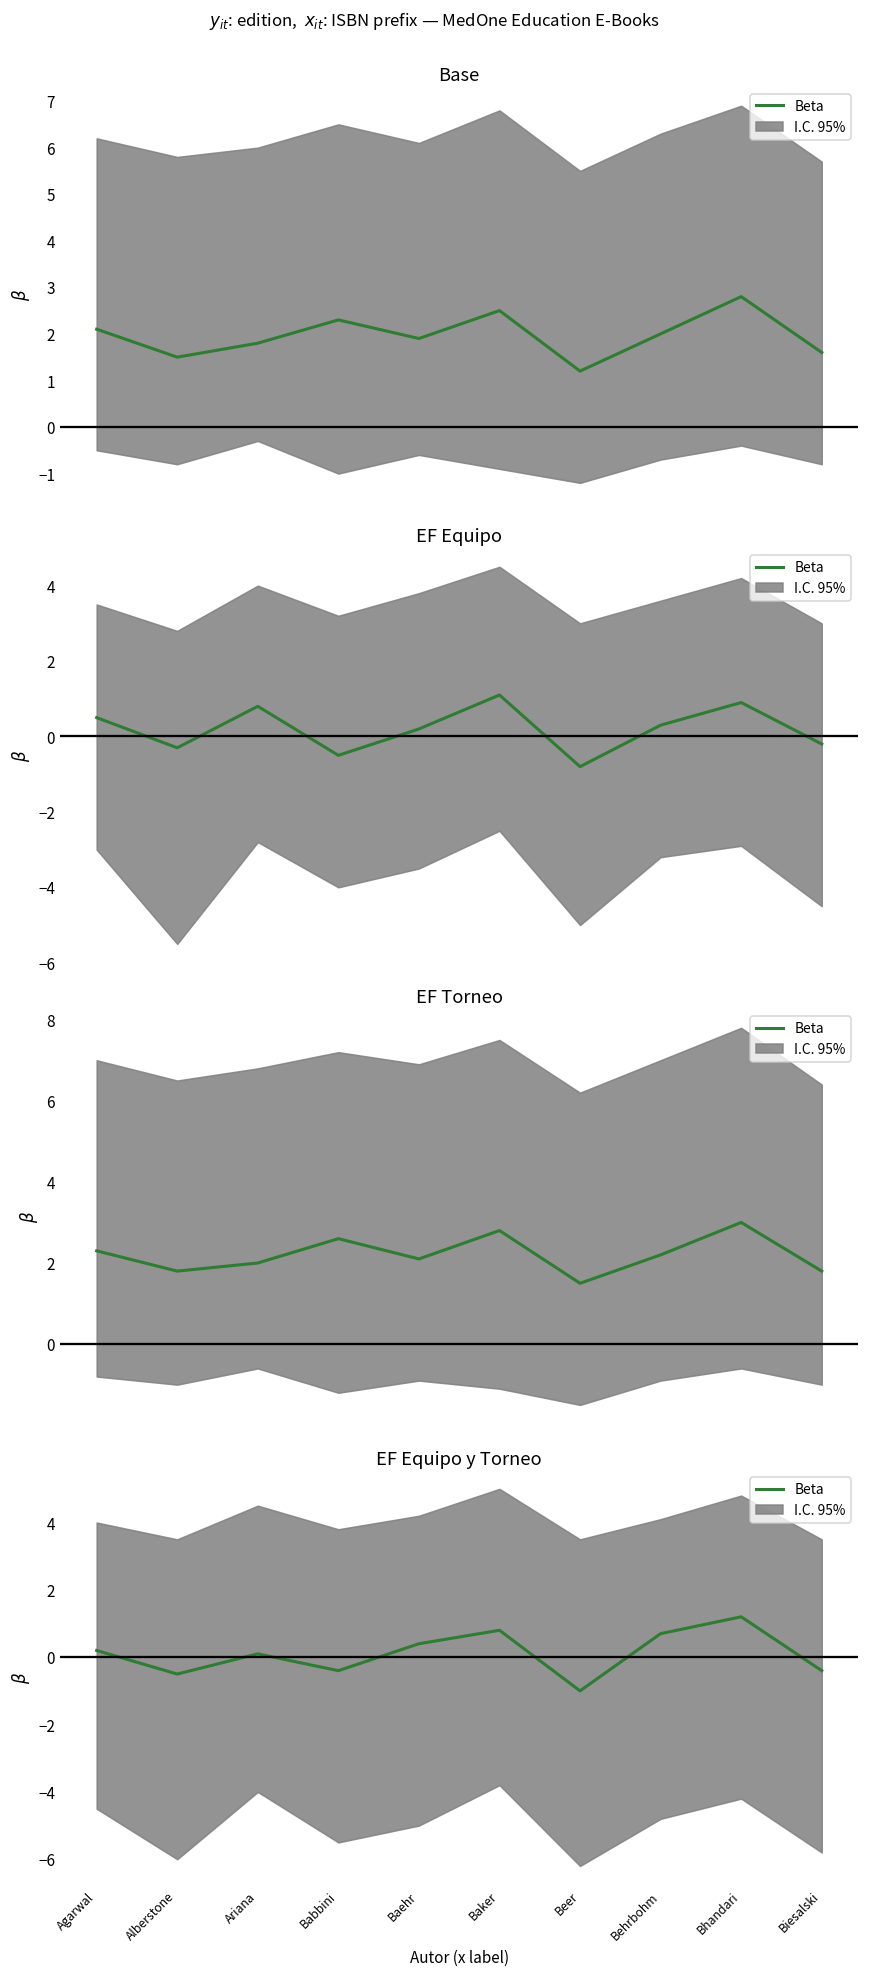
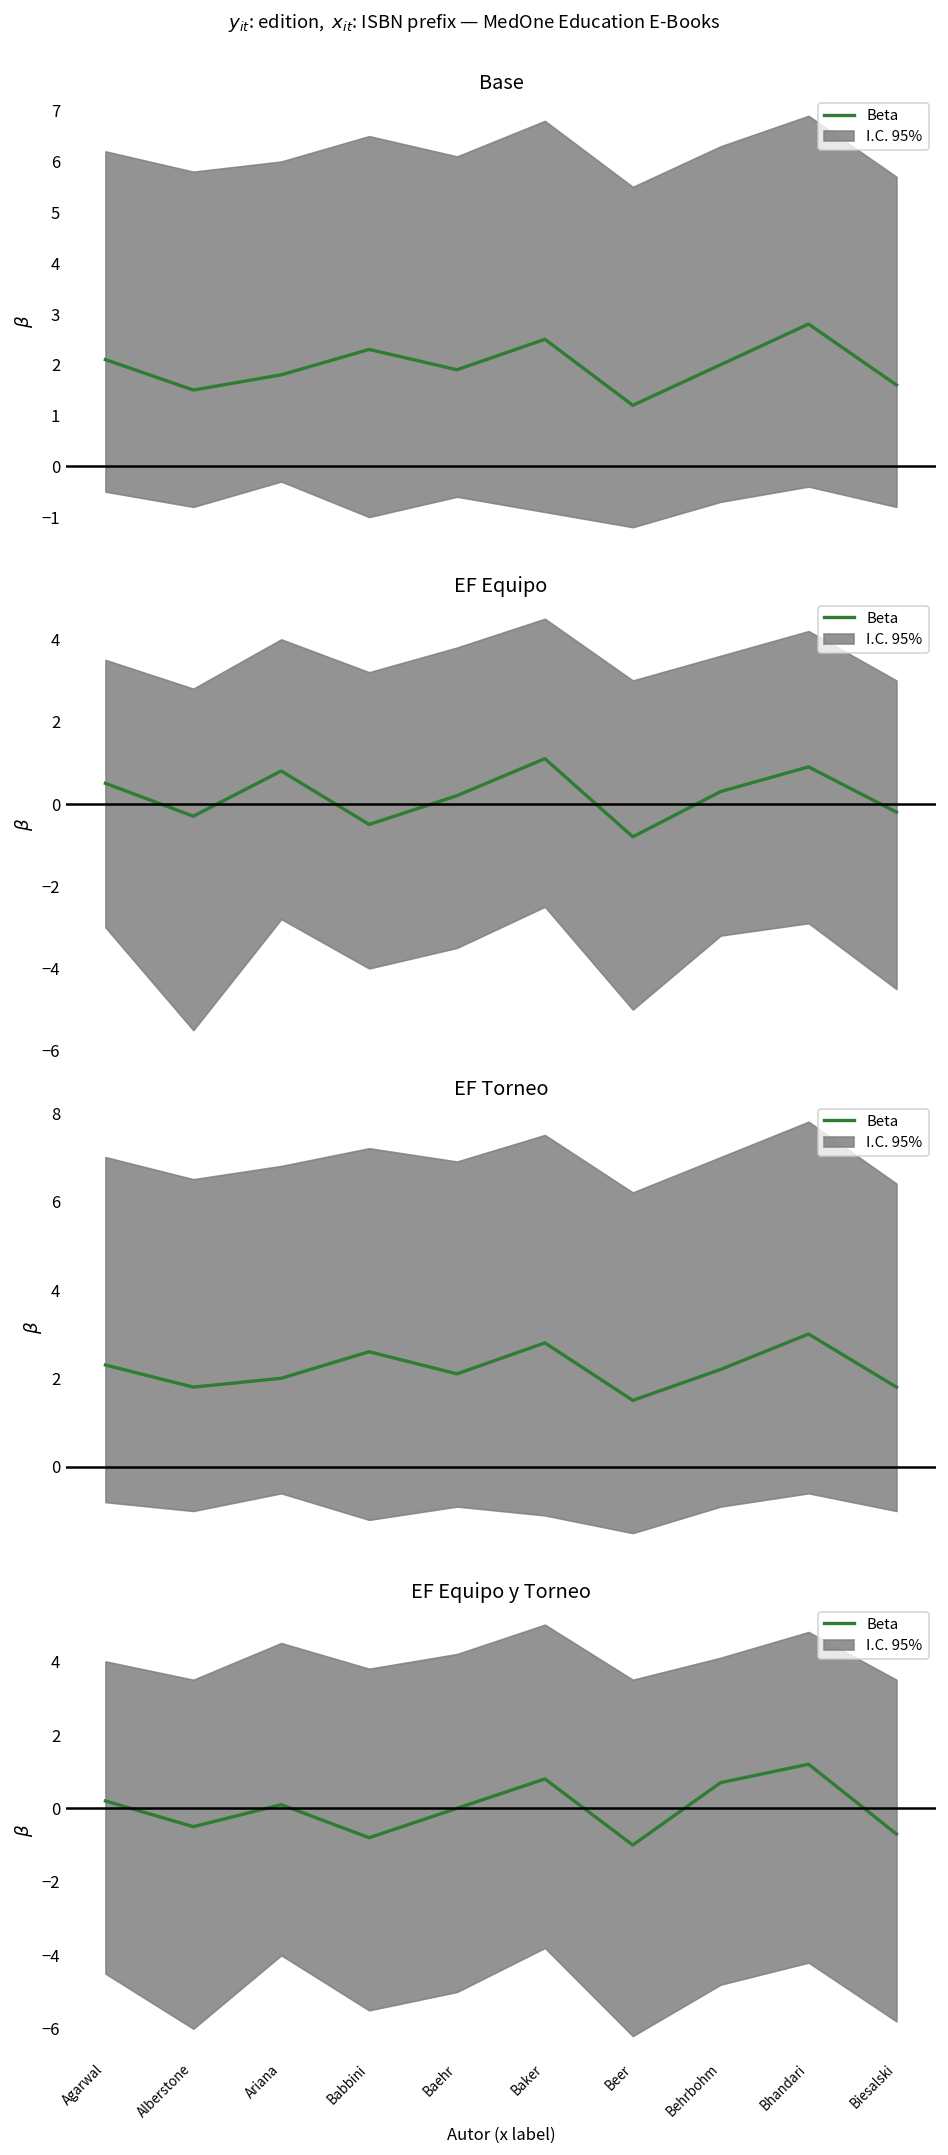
EF Equipo y Torneo, Beta, Babbini: -0.4 -> -0.8
EF Equipo y Torneo, Beta, Baehr: 0.4 -> 0.0
EF Equipo y Torneo, Beta, Biesalski: -0.4 -> -0.7
